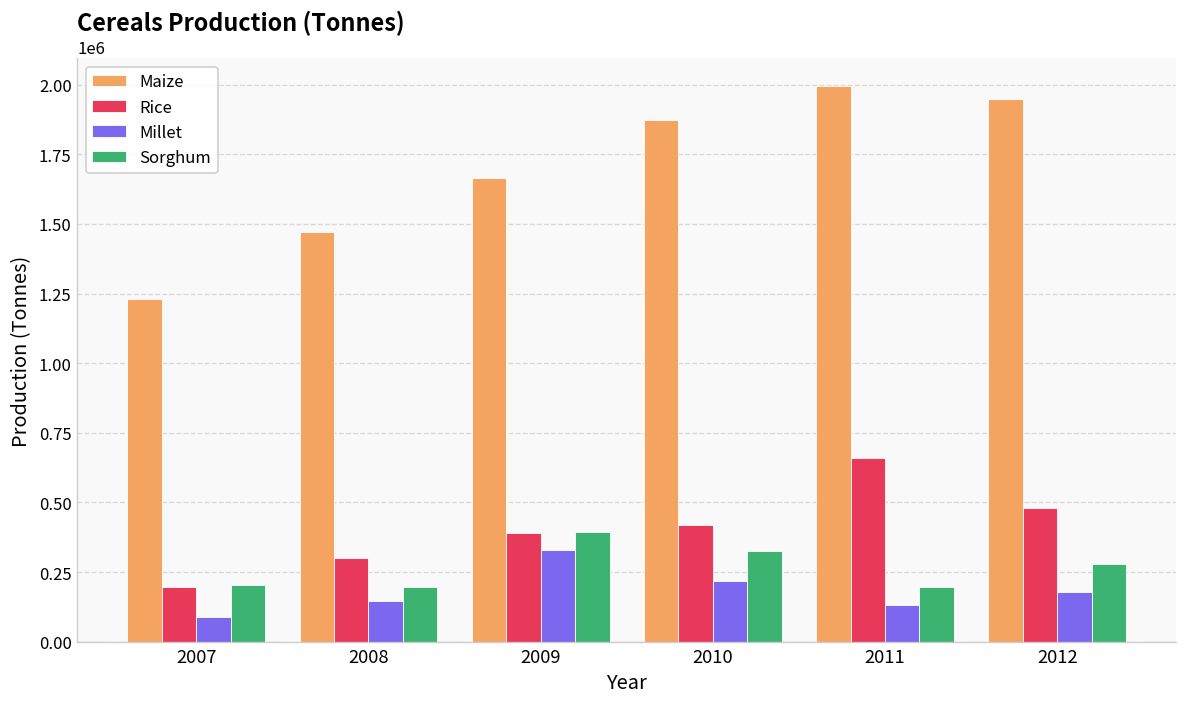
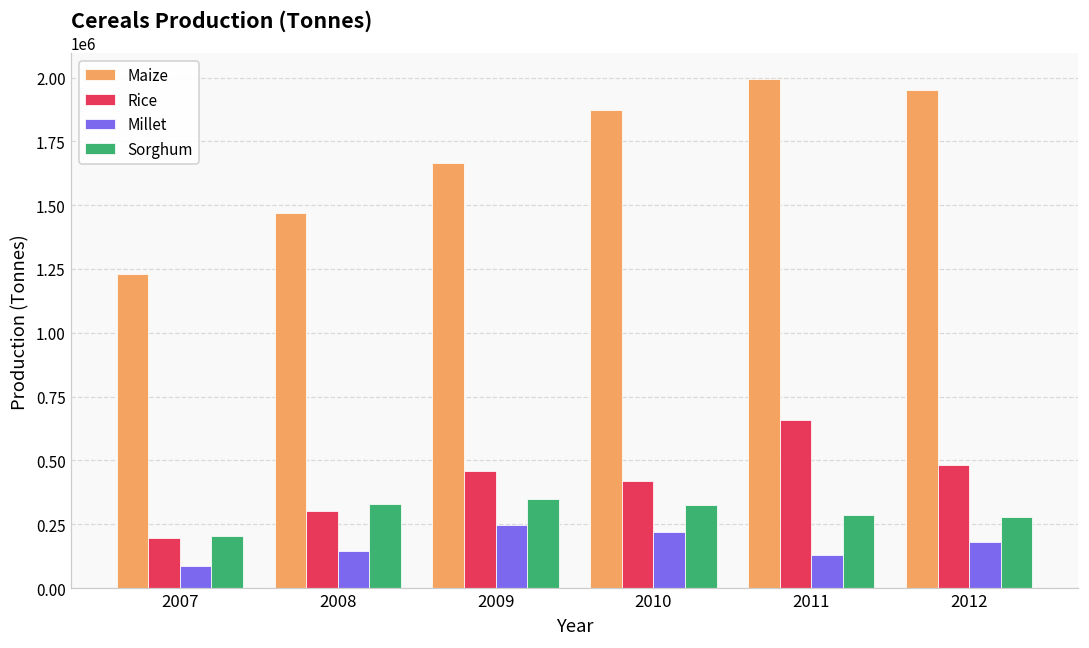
Sorghum, 2008: 200000 -> 330000
Rice, 2009: 390000 -> 460000
Millet, 2009: 330000 -> 250000
Sorghum, 2009: 390000 -> 350000
Sorghum, 2011: 200000 -> 290000
